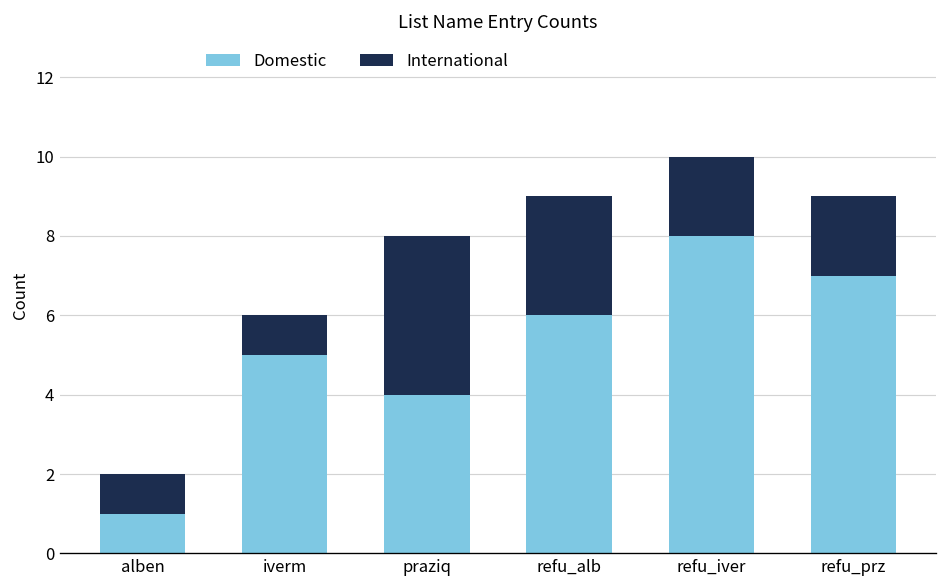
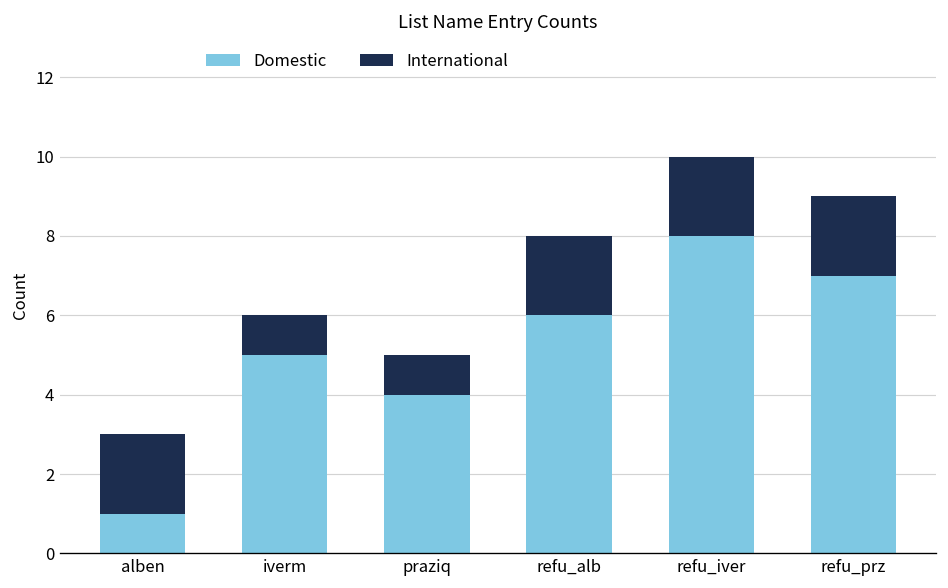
International, alben: 1 -> 2
International, praziq: 4 -> 1
International, refu_alb: 3 -> 2
